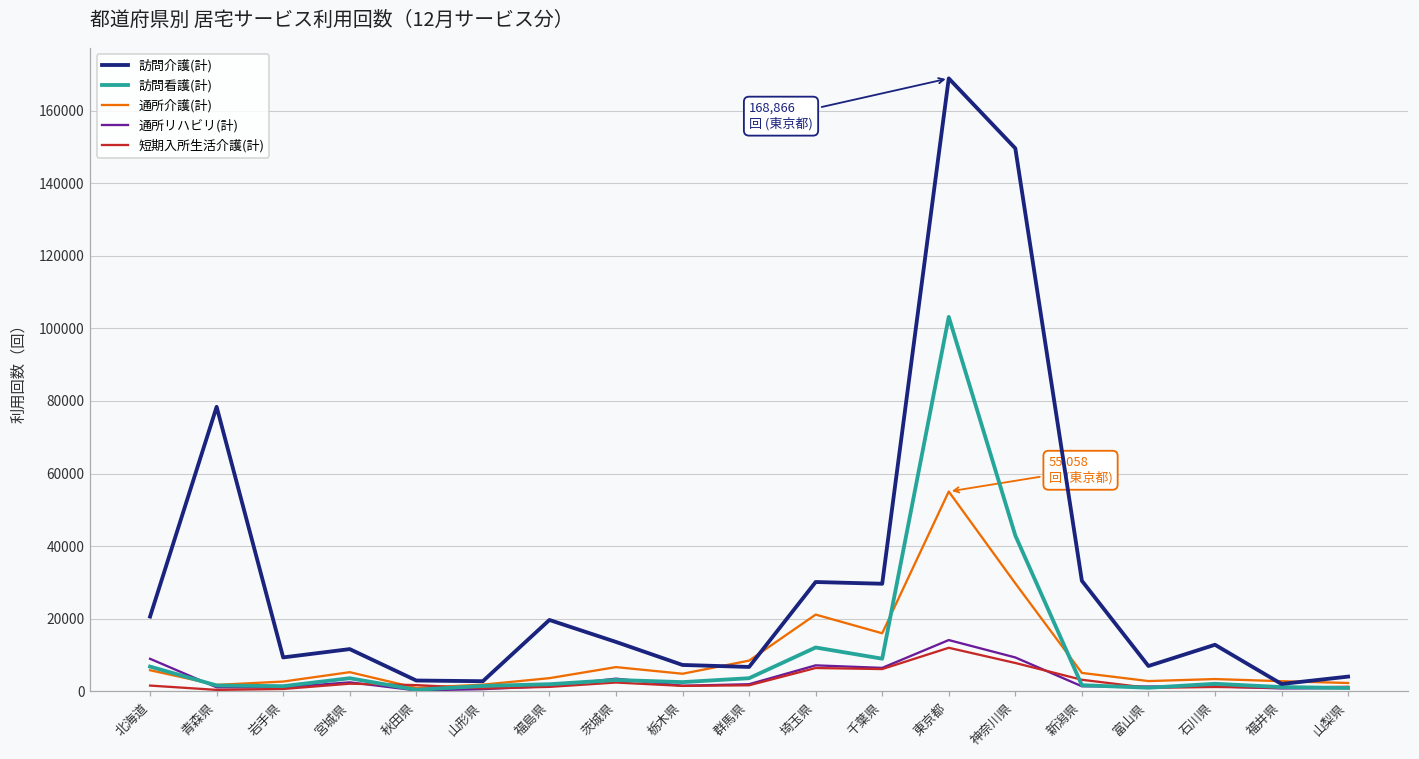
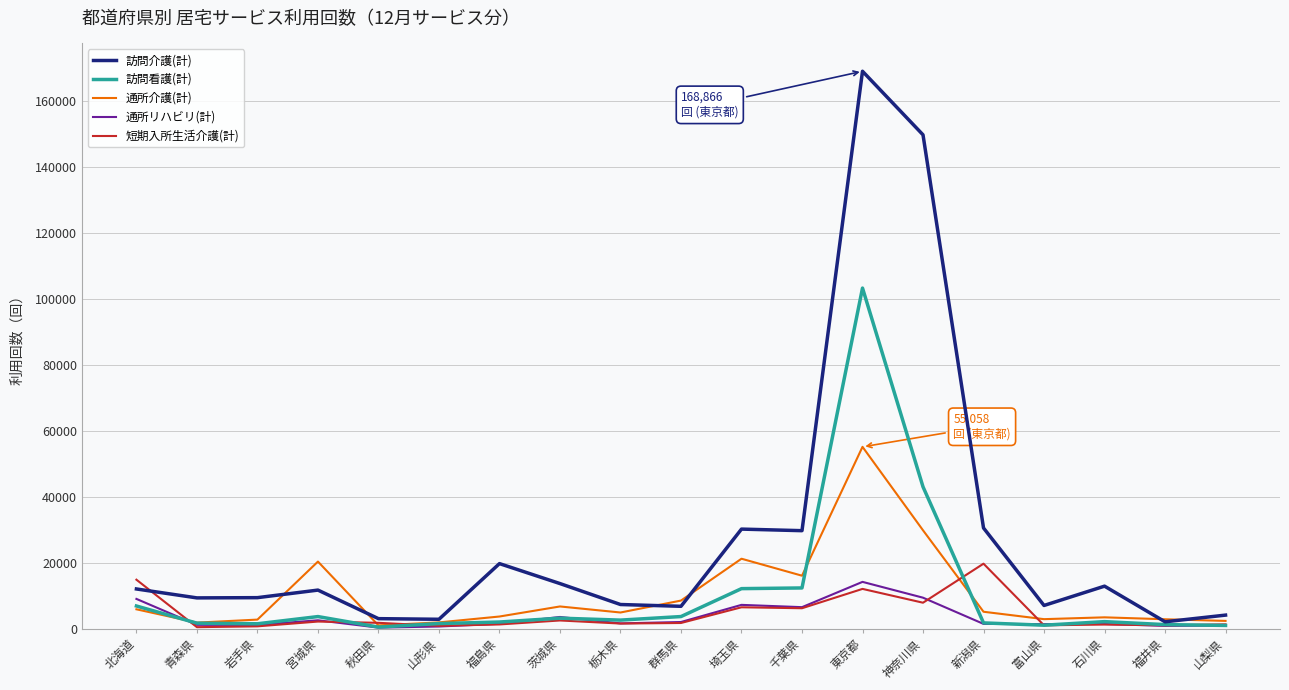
訪問介護(計), 北海道: 21000 -> 12000
短期入所生活介護(計), 北海道: 2000 -> 15000
訪問介護(計), 青森県: 78000 -> 9000
通所介護(計), 宮城県: 5000 -> 20000
訪問看護(計), 千葉県: 9000 -> 12000
短期入所生活介護(計), 新潟県: 3000 -> 20000
